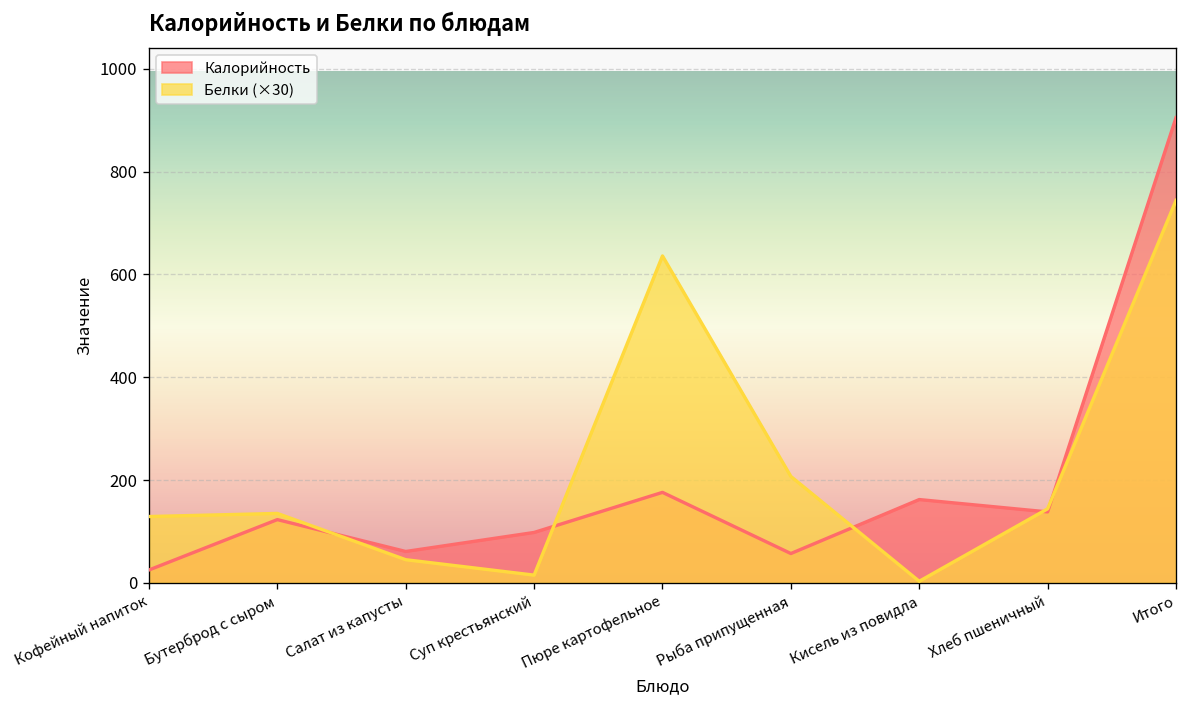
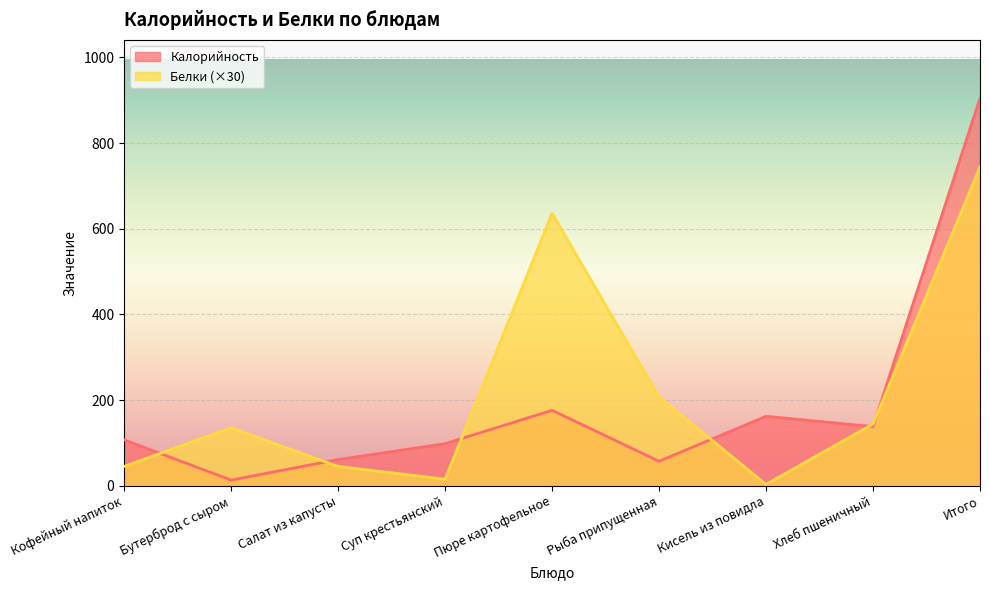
Калорийность, Кофейный напиток: 30 -> 110
Белки (×30), Кофейный напиток: 130 -> 50
Калорийность, Бутерброд с сыром: 120 -> 10
